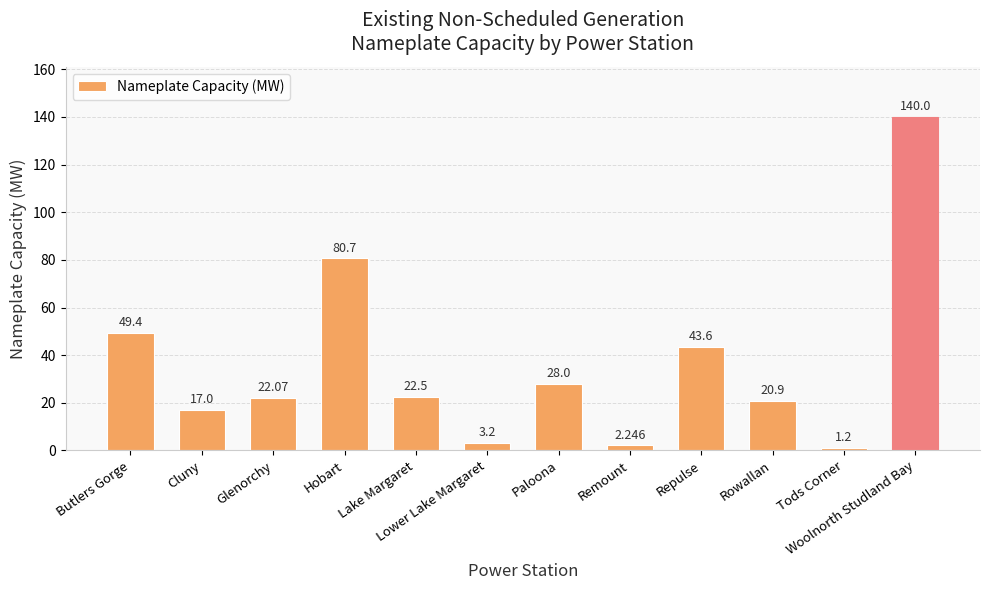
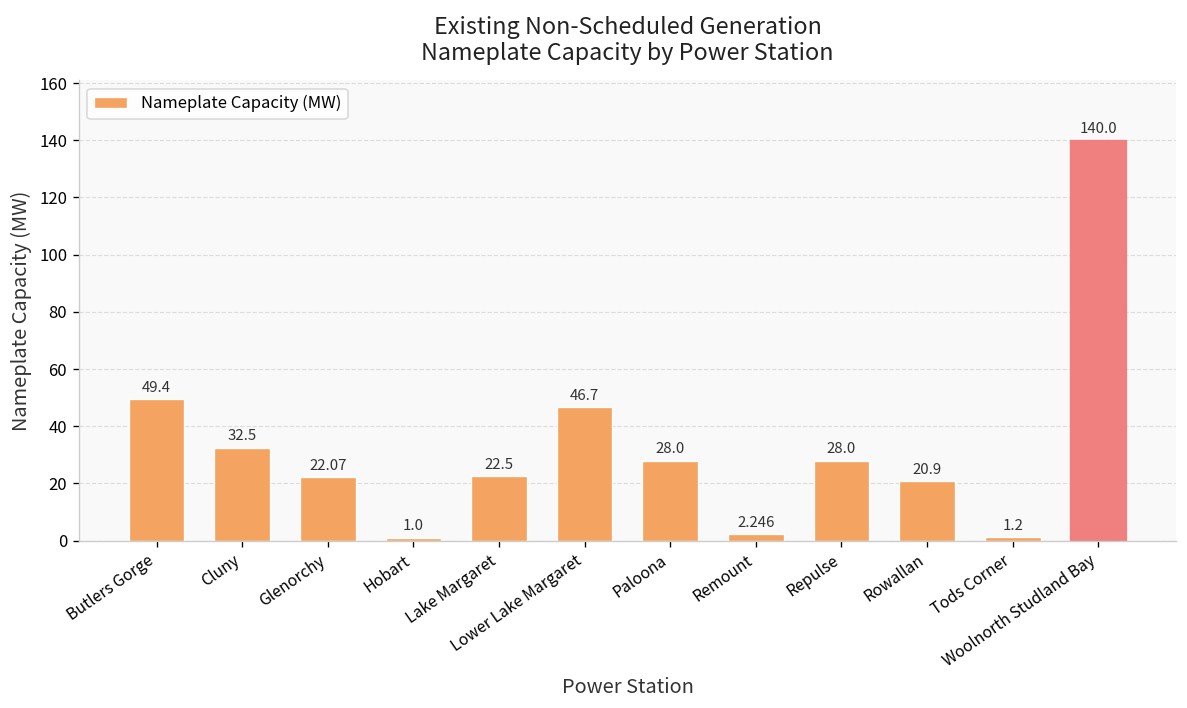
Cluny: 17.0 -> 32.5
Hobart: 80.7 -> 1.0
Lower Lake Margaret: 3.2 -> 46.7
Repulse: 43.6 -> 28.0
